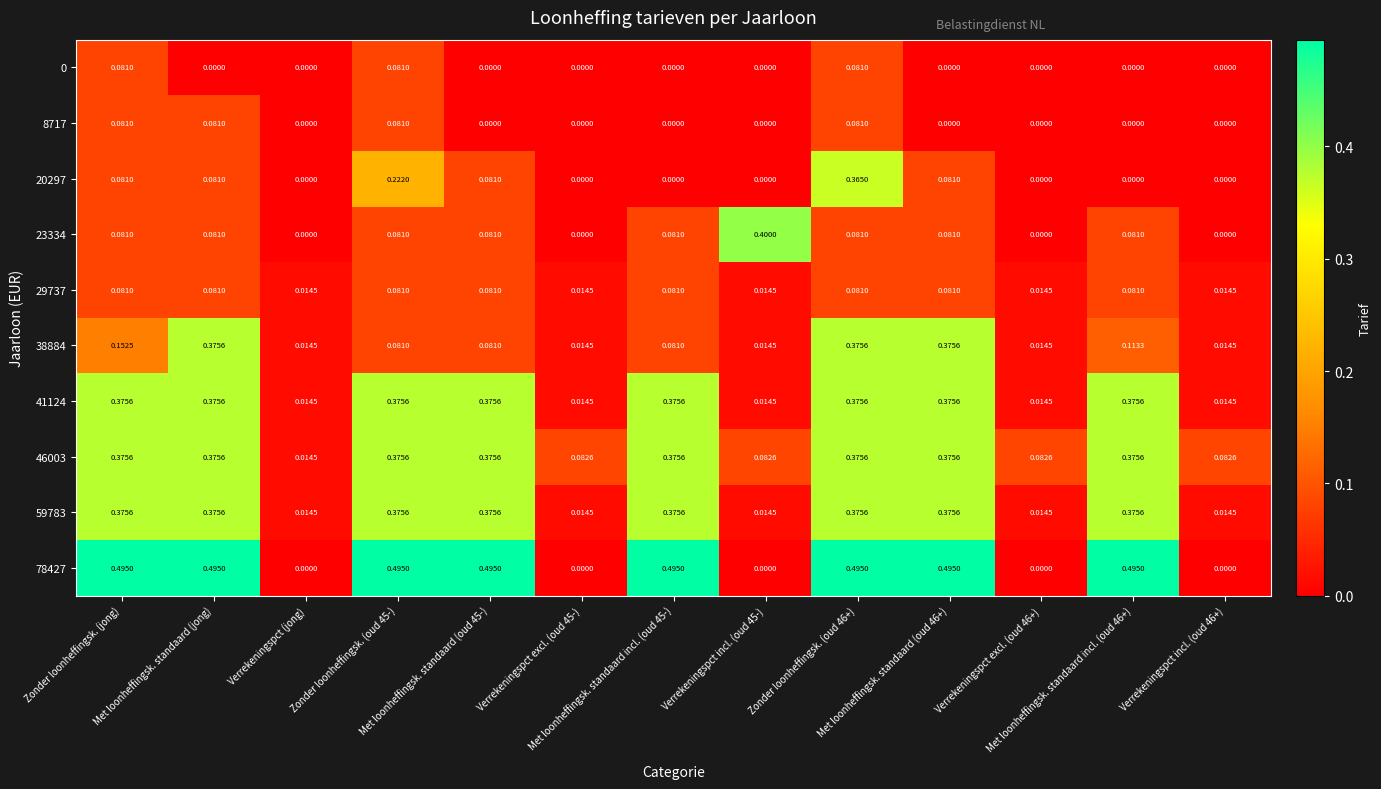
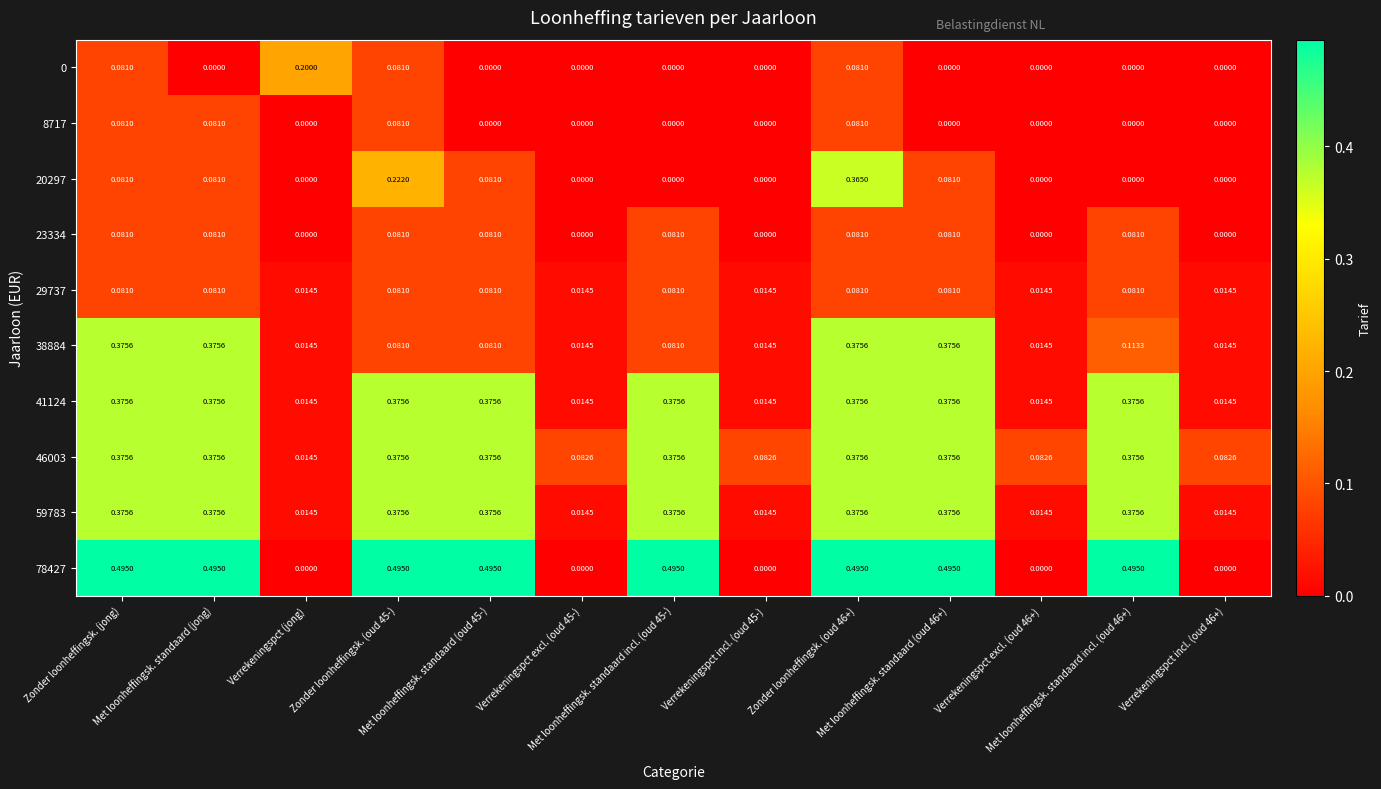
0, Verrekeningspct (jong): 0.0000 -> 0.2000
23334, Verrekeningspct incl. (oud 45-): 0.4000 -> 0.0000
38884, Zonder loonheffingsk. (jong): 0.1525 -> 0.3756
